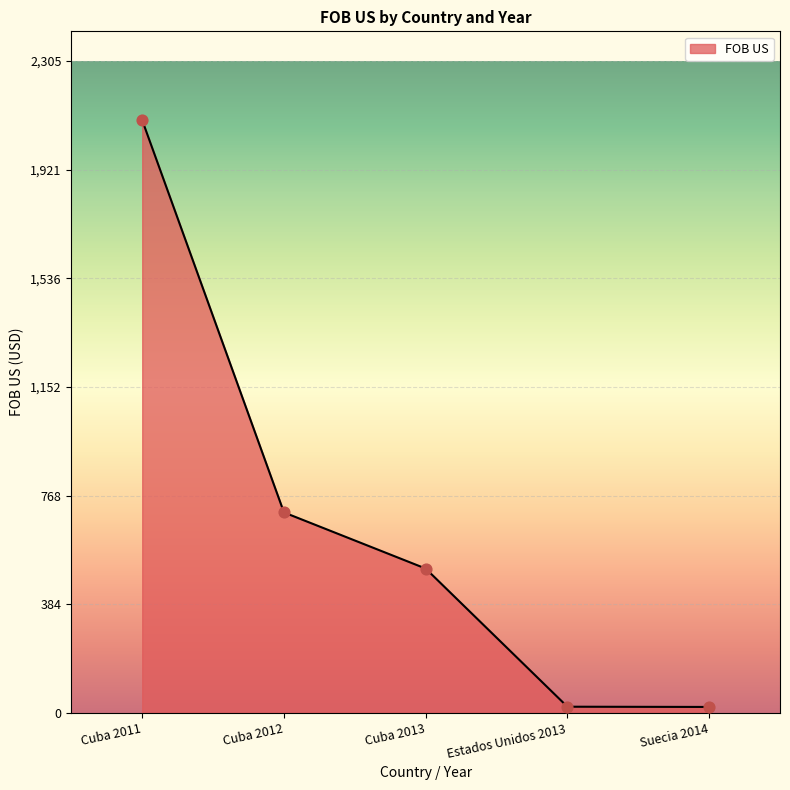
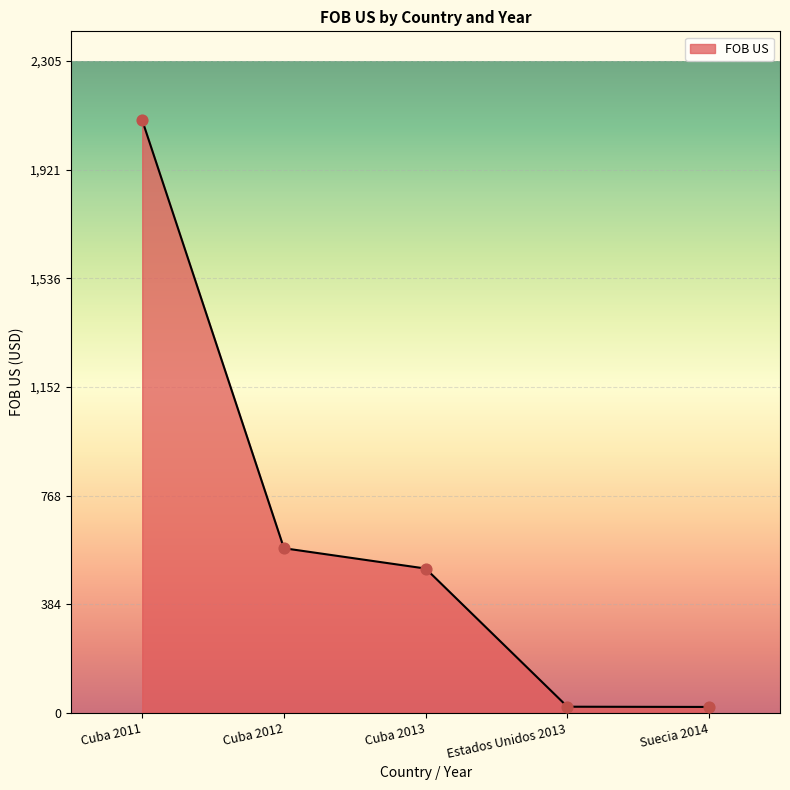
Cuba 2012: 710 -> 580
